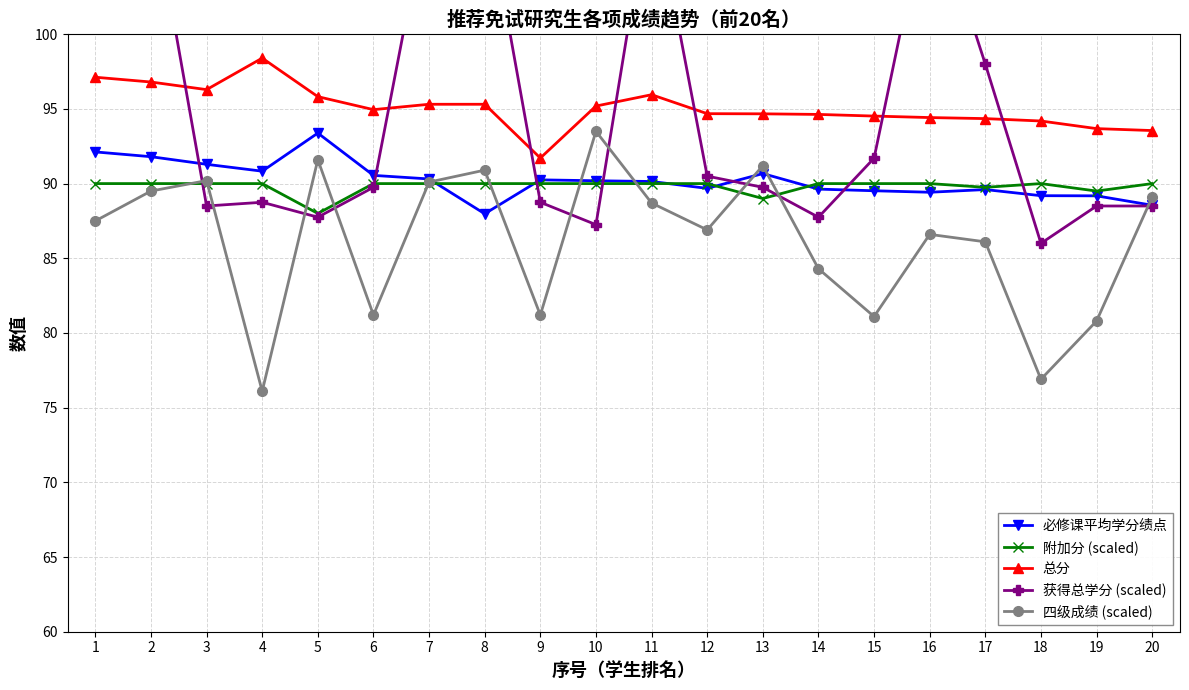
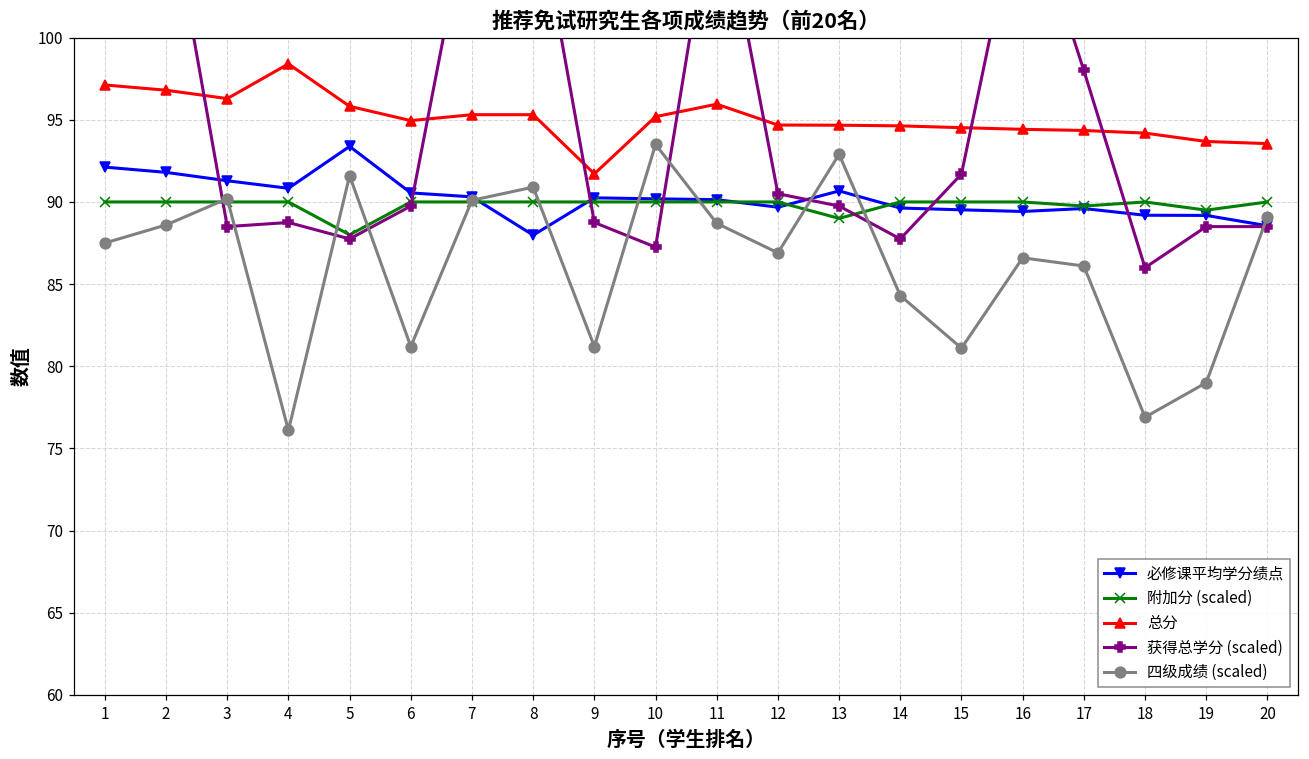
四级成绩 (scaled), 2: 89.5 -> 88.6
四级成绩 (scaled), 13: 91.2 -> 92.9
四级成绩 (scaled), 19: 80.8 -> 79.0
